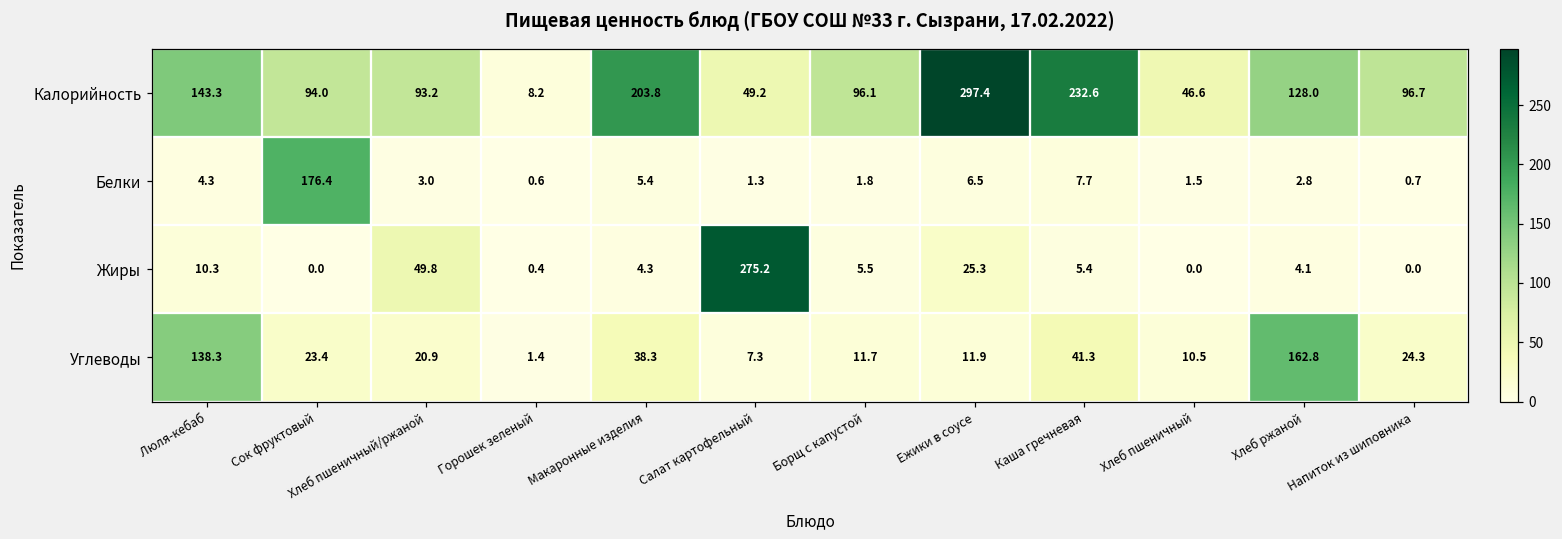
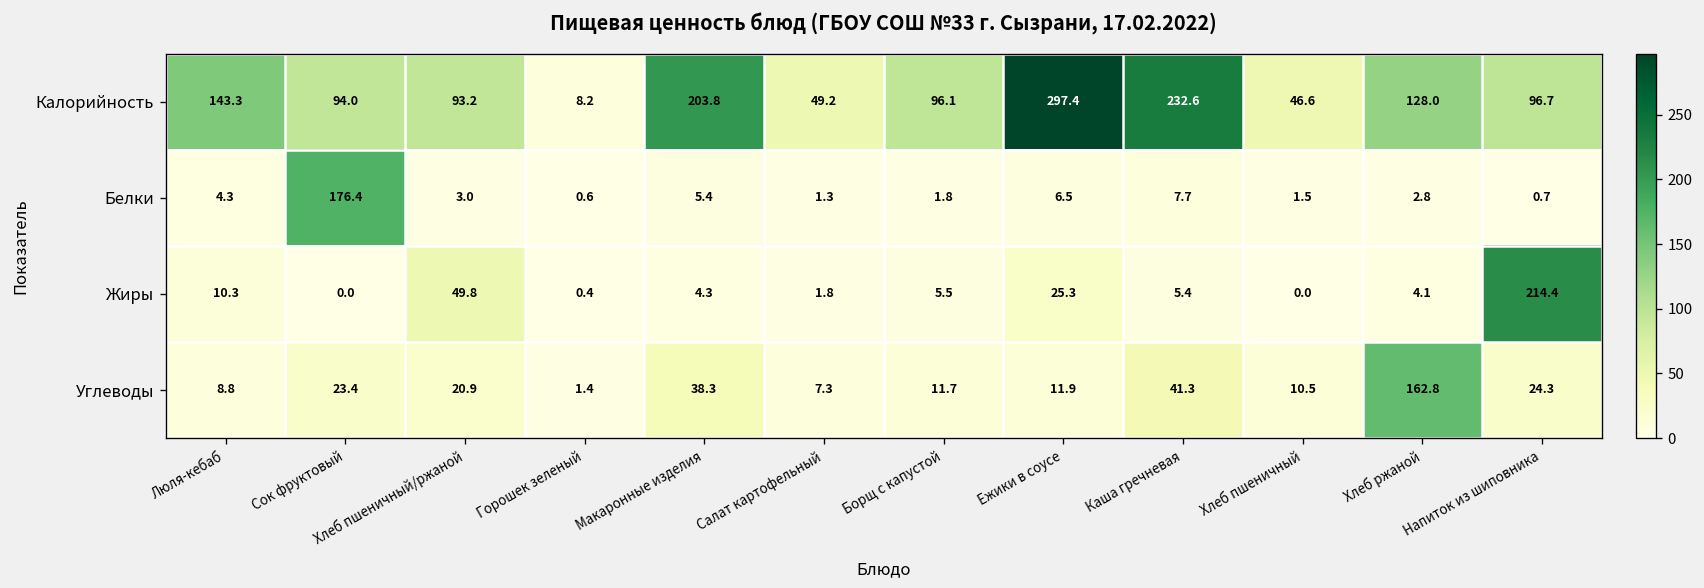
Жиры, Салат картофельный: 275.2 -> 1.8
Жиры, Напиток из шиповника: 0.0 -> 214.4
Углеводы, Люля-кебаб: 138.3 -> 8.8
